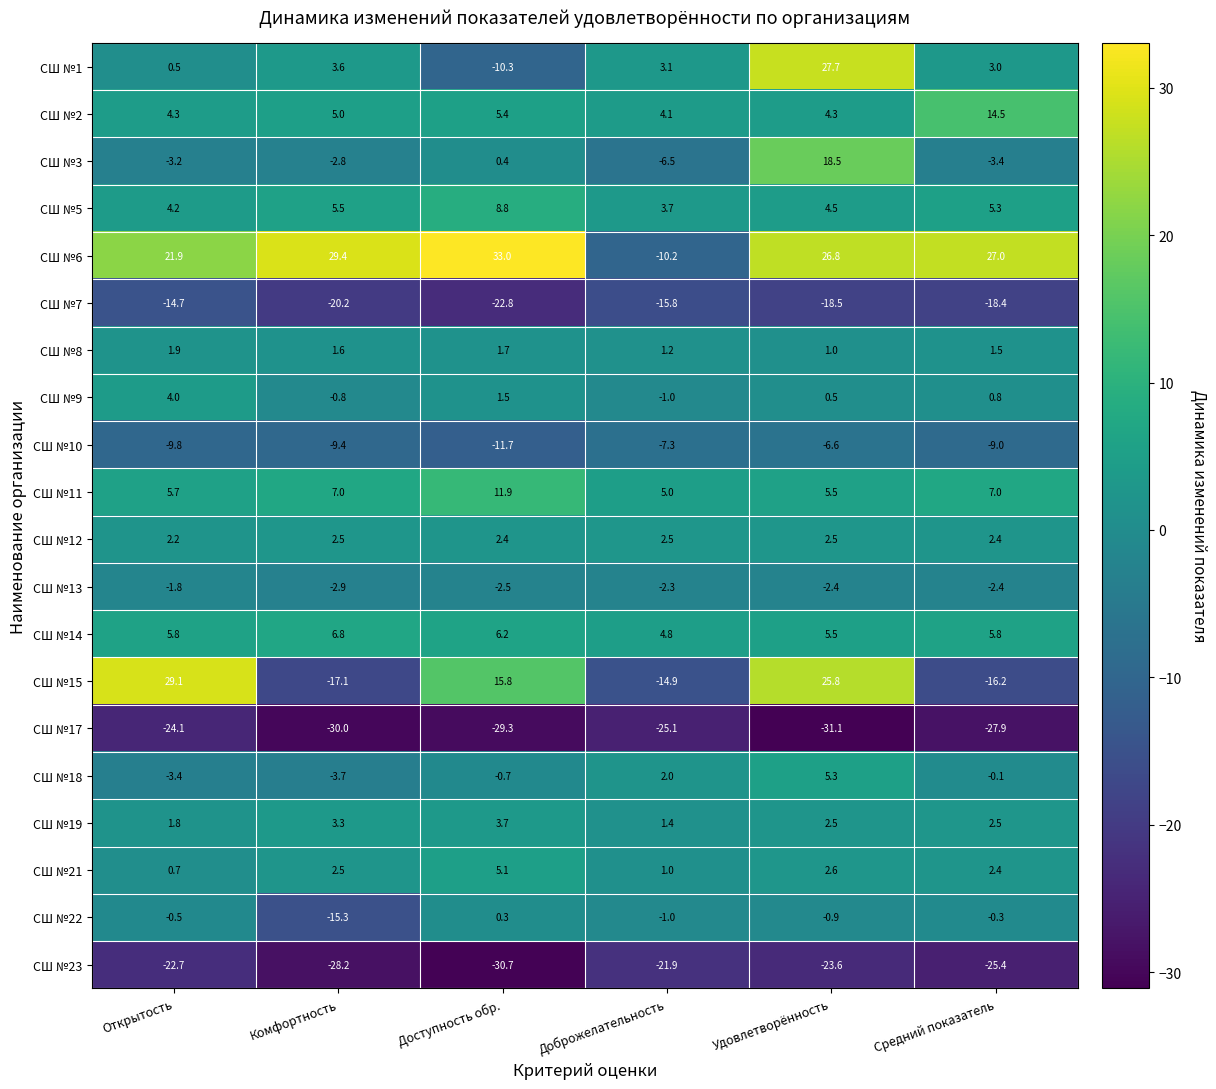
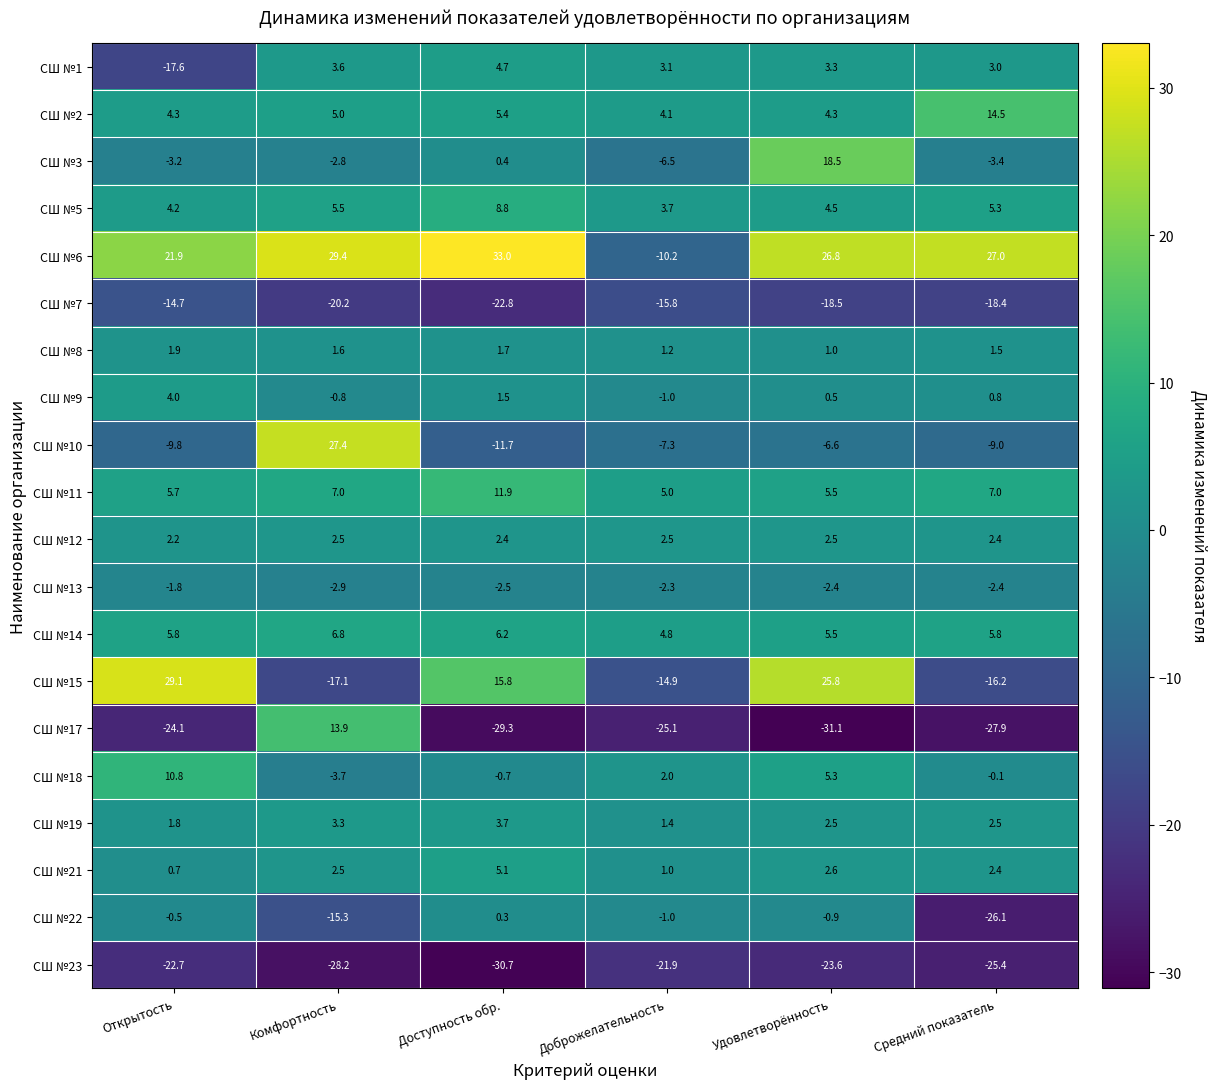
СШ №1, Открытость: 0.5 -> -17.6
СШ №1, Доступность обр.: -10.3 -> 4.7
СШ №1, Удовлетворённость: 27.7 -> 3.3
СШ №10, Комфортность: -9.4 -> 27.4
СШ №17, Комфортность: -30.0 -> 13.9
СШ №18, Открытость: -3.4 -> 10.8
СШ №22, Средний показатель: -0.3 -> -26.1
